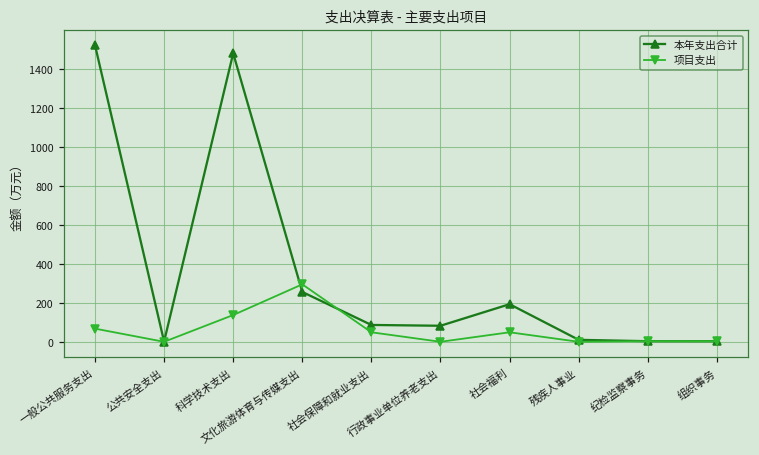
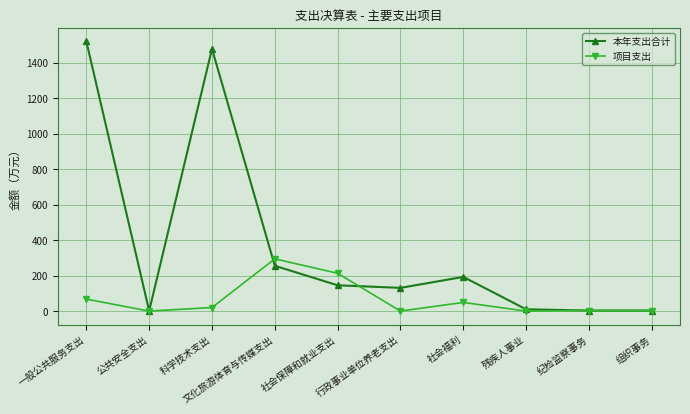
项目支出, 科学技术支出: 140 -> 20
本年支出合计, 社会保障和就业支出: 90 -> 150
项目支出, 社会保障和就业支出: 50 -> 210
本年支出合计, 行政事业单位养老支出: 80 -> 130
